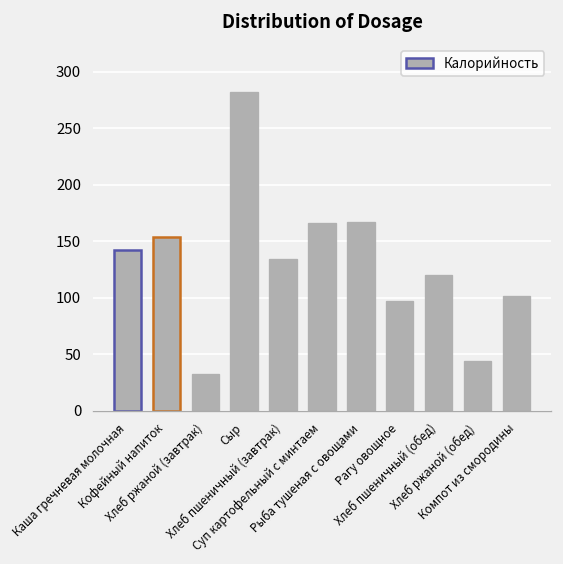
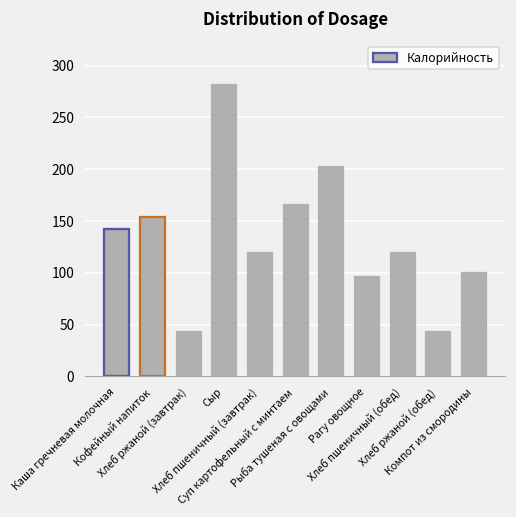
Хлеб ржаной (завтрак): 30 -> 40
Хлеб пшеничный (завтрак): 130 -> 120
Рыба тушеная с овощами: 170 -> 200
